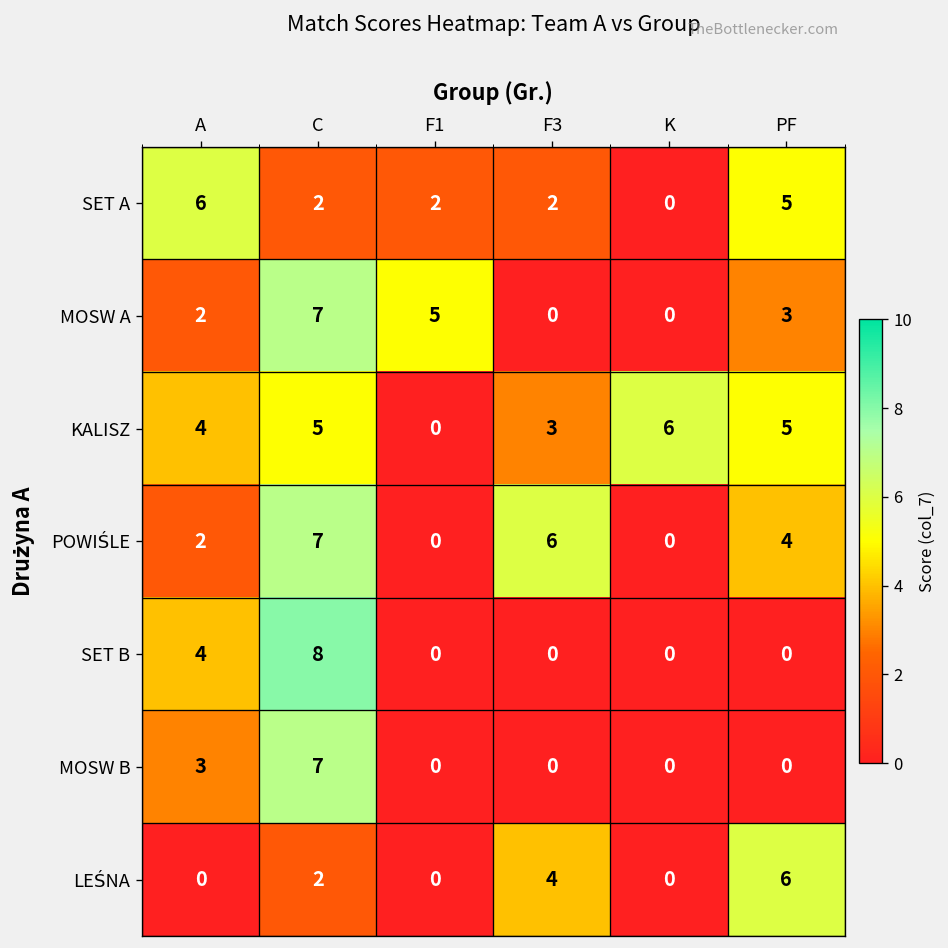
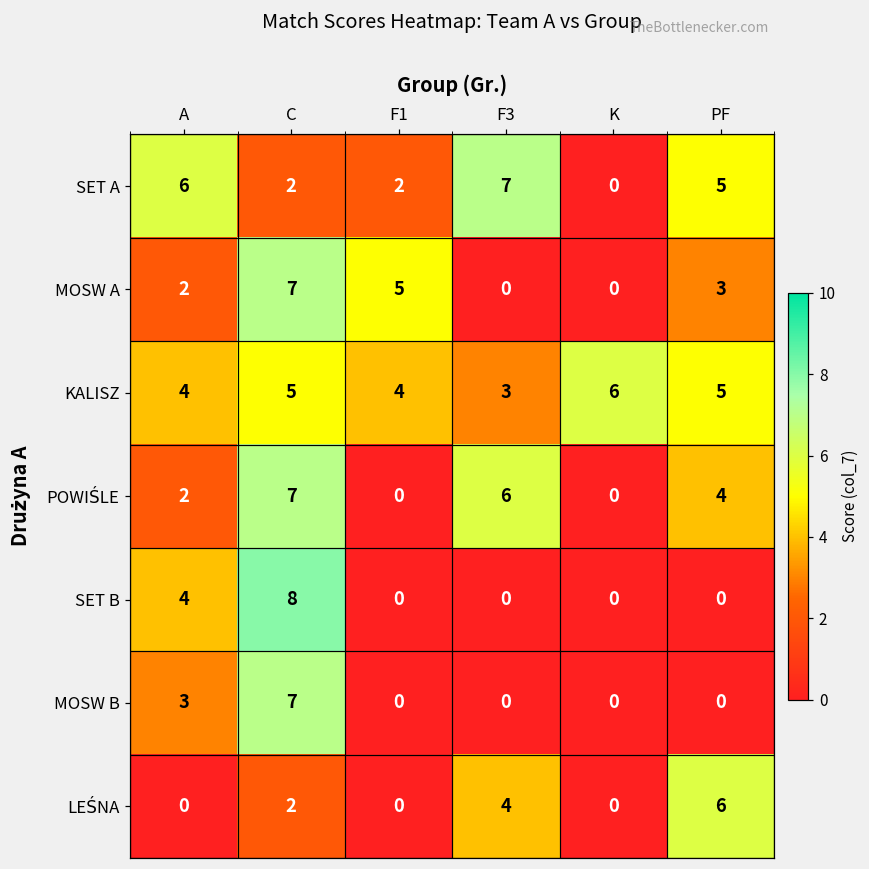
SET A, F3: 2 -> 7
KALISZ, F1: 0 -> 4
